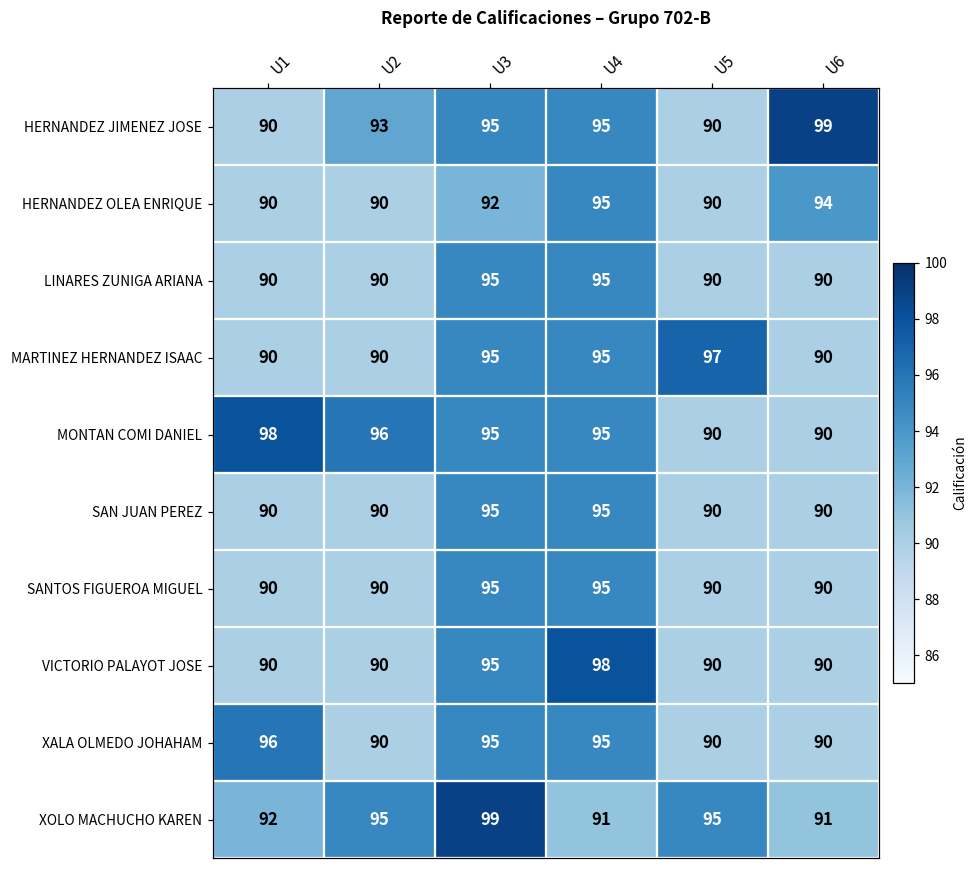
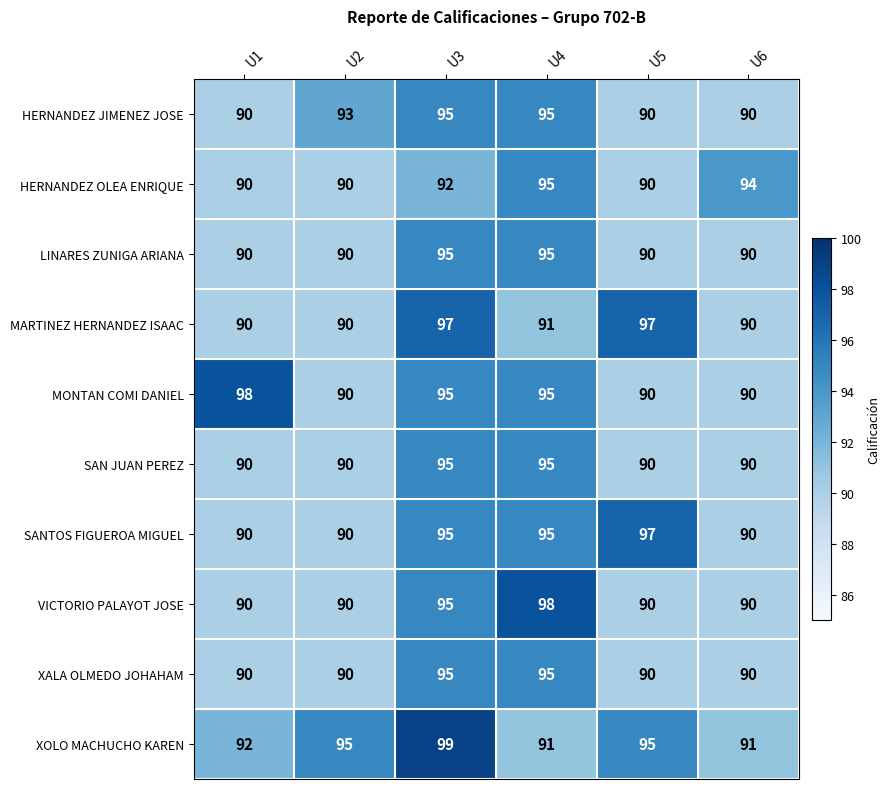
HERNANDEZ JIMENEZ JOSE, U6: 99 -> 90
MARTINEZ HERNANDEZ ISAAC, U3: 95 -> 97
MARTINEZ HERNANDEZ ISAAC, U4: 95 -> 91
MONTAN COMI DANIEL, U2: 96 -> 90
SANTOS FIGUEROA MIGUEL, U5: 90 -> 97
XALA OLMEDO JOHAHAM, U1: 96 -> 90
